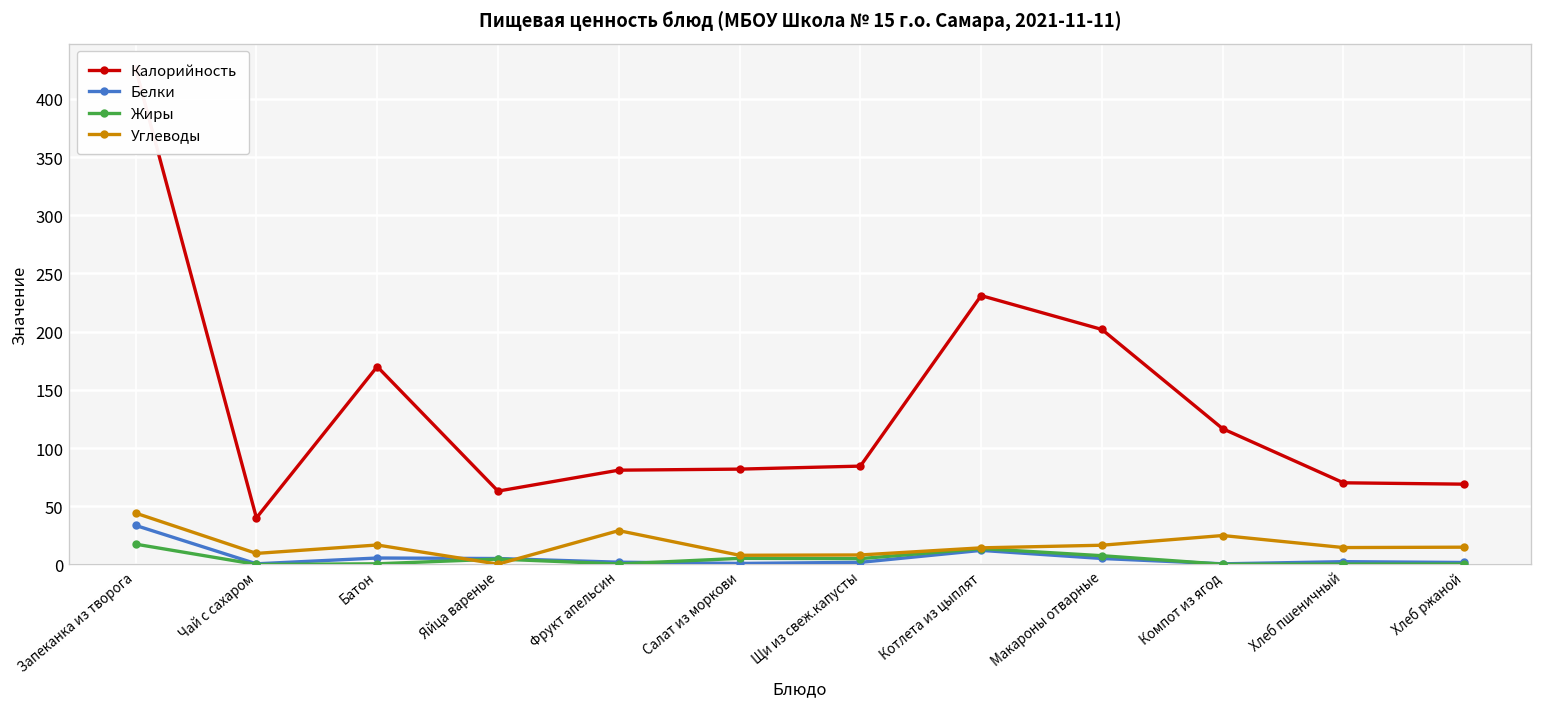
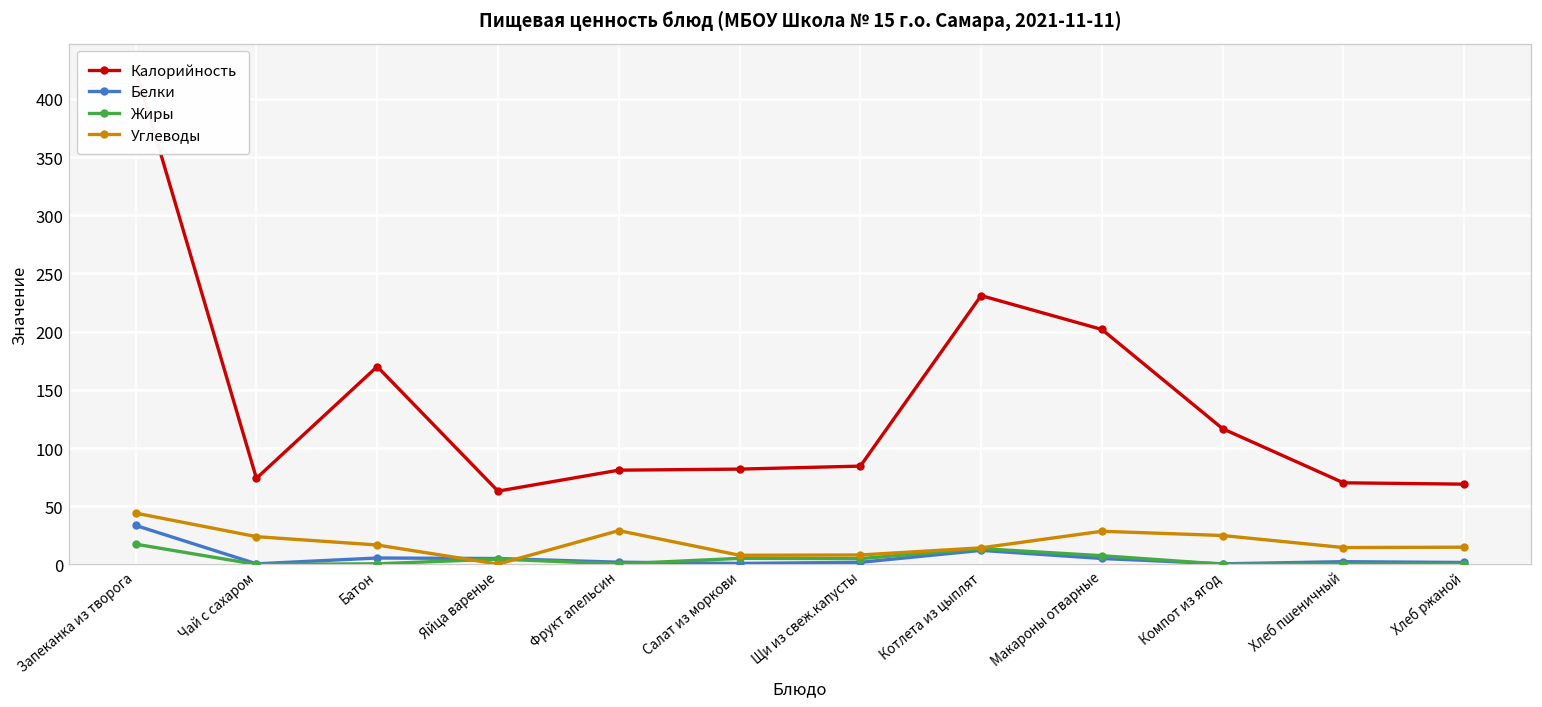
Калорийность, Чай с сахаром: 40 -> 70
Углеводы, Чай с сахаром: 10 -> 20
Углеводы, Макароны отварные: 20 -> 30
